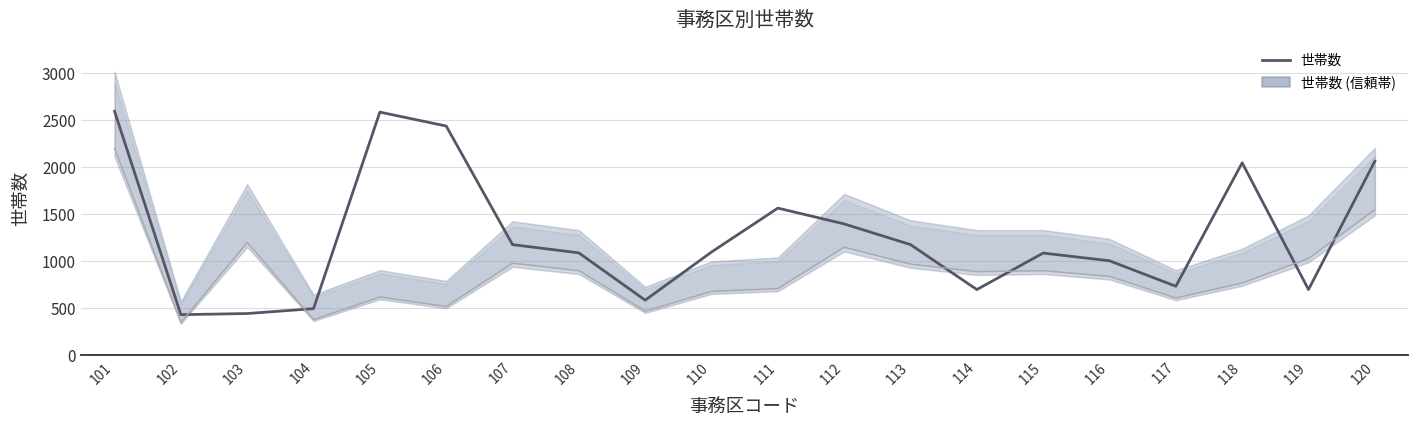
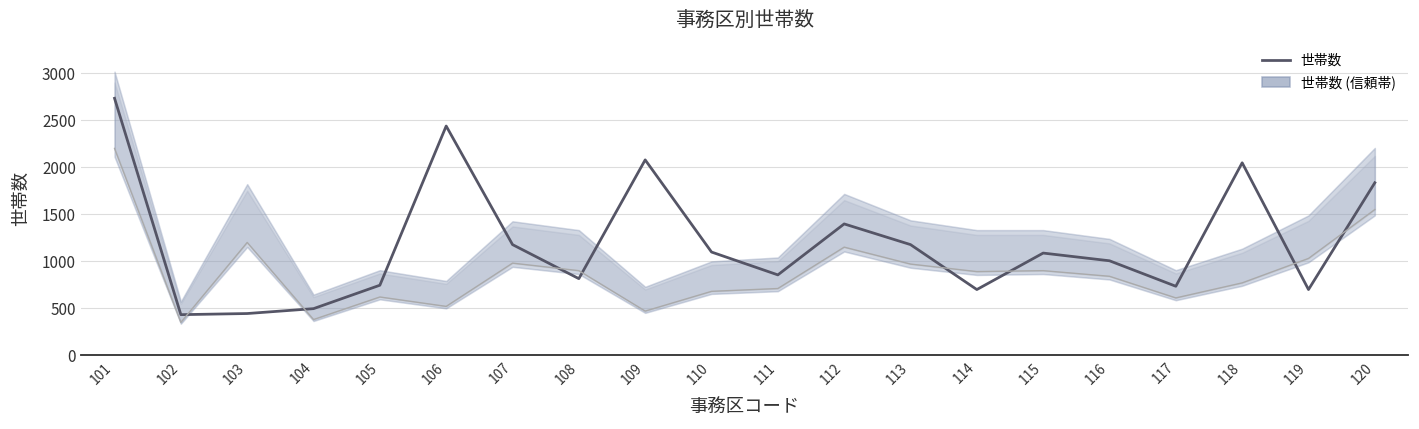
世帯数, 101: 2600 -> 2700
世帯数, 105: 2600 -> 700
世帯数, 108: 1100 -> 800
世帯数, 109: 600 -> 2100
世帯数, 111: 1600 -> 900
世帯数, 120: 2100 -> 1800
